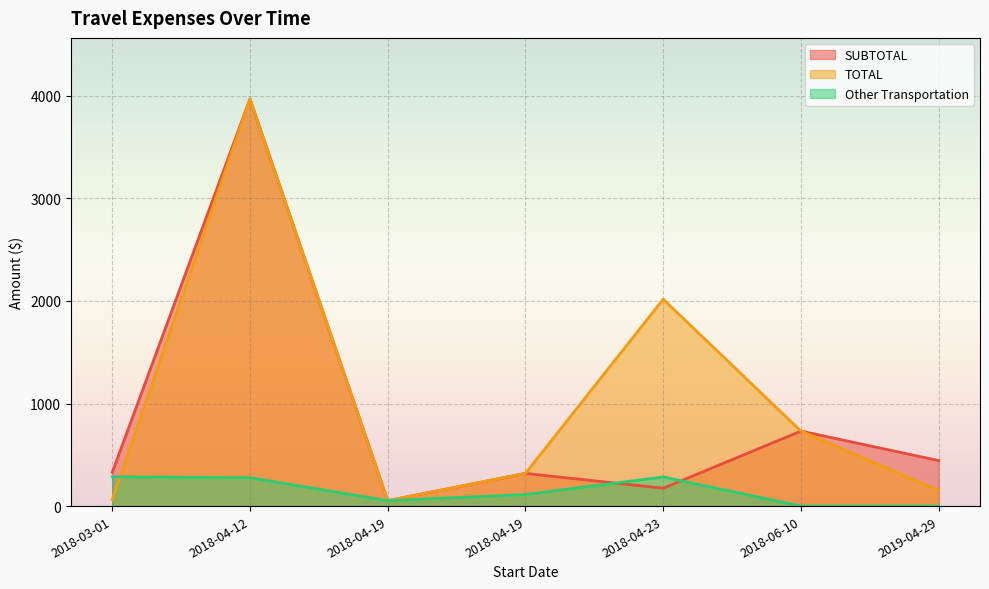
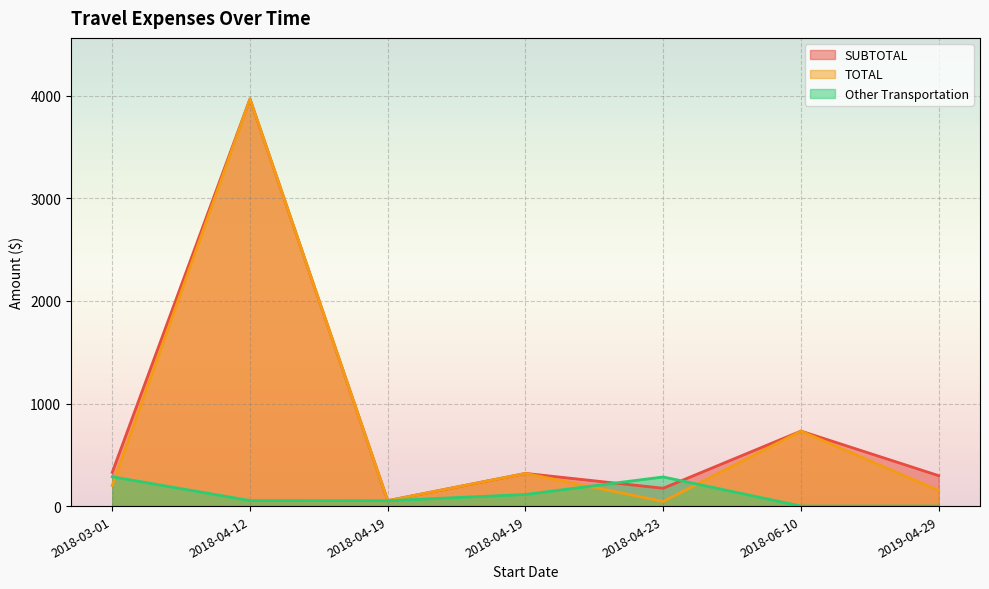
TOTAL, 2018-03-01: 60 -> 200
Other Transportation, 2018-04-12: 280 -> 50
TOTAL, 2018-04-23: 2020 -> 50
SUBTOTAL, 2019-04-29: 440 -> 300
